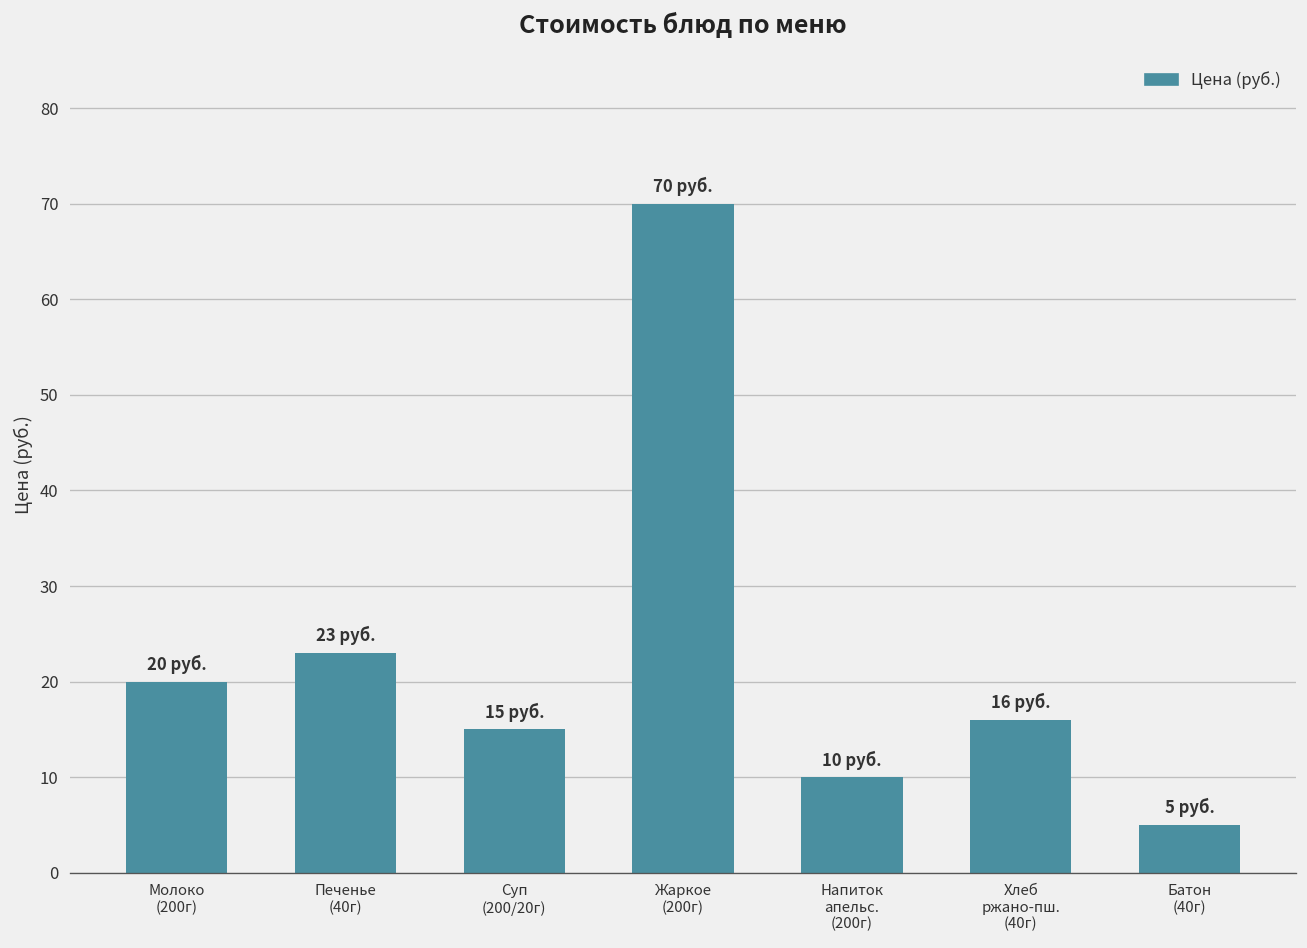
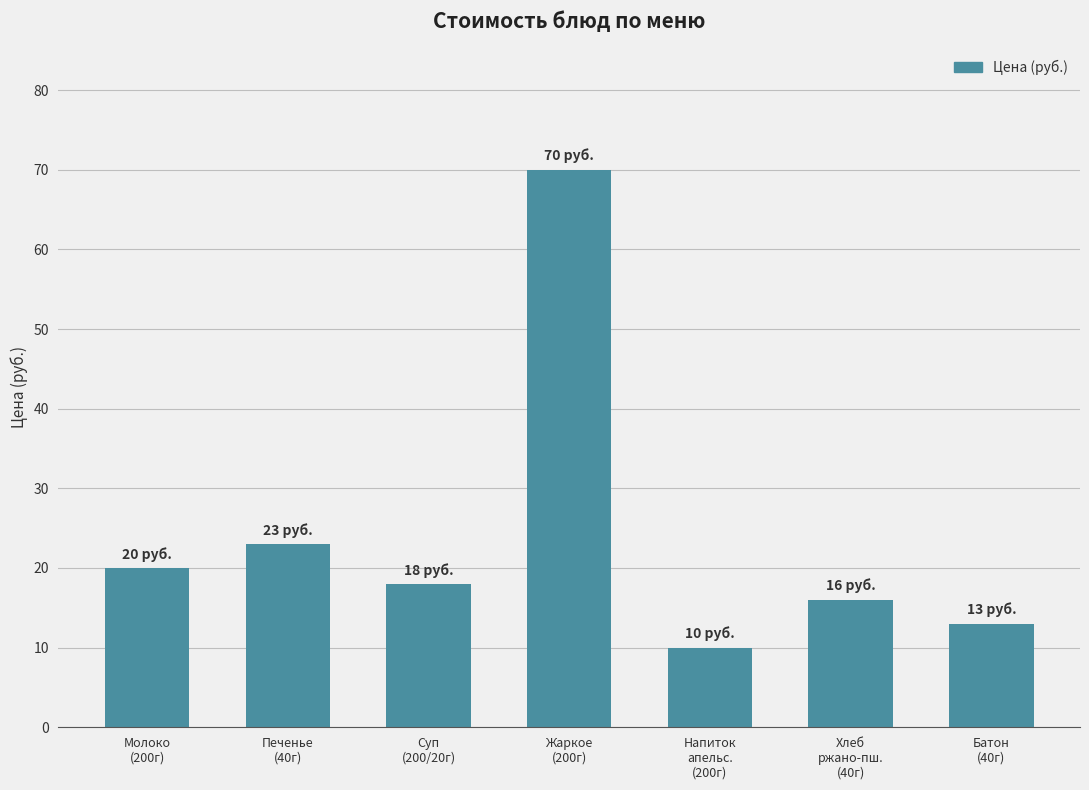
Суп (200/20г): 15 -> 18
Батон (40г): 5 -> 13
